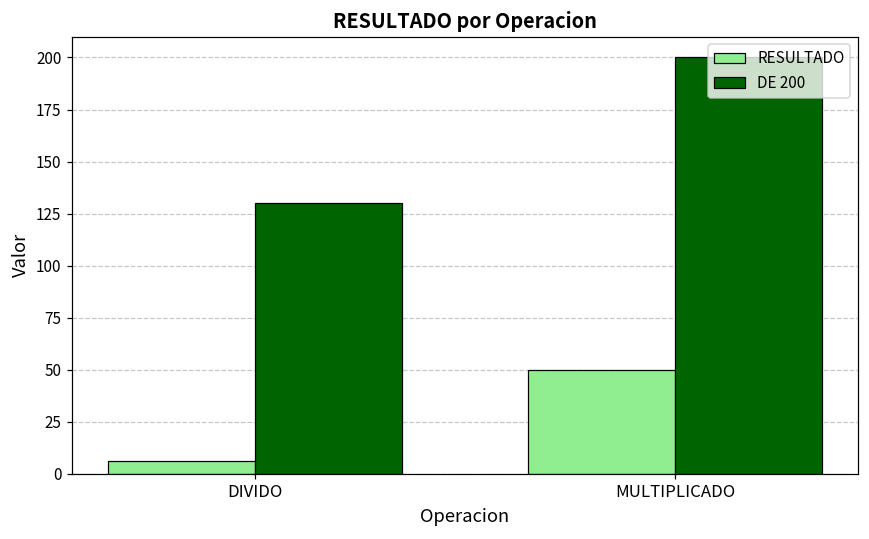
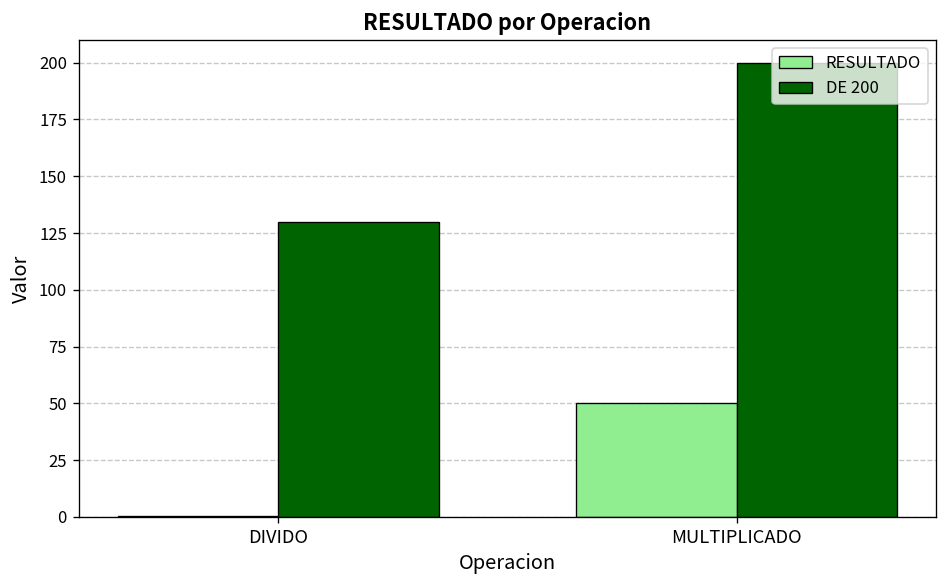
RESULTADO, DIVIDO: 6 -> 0
